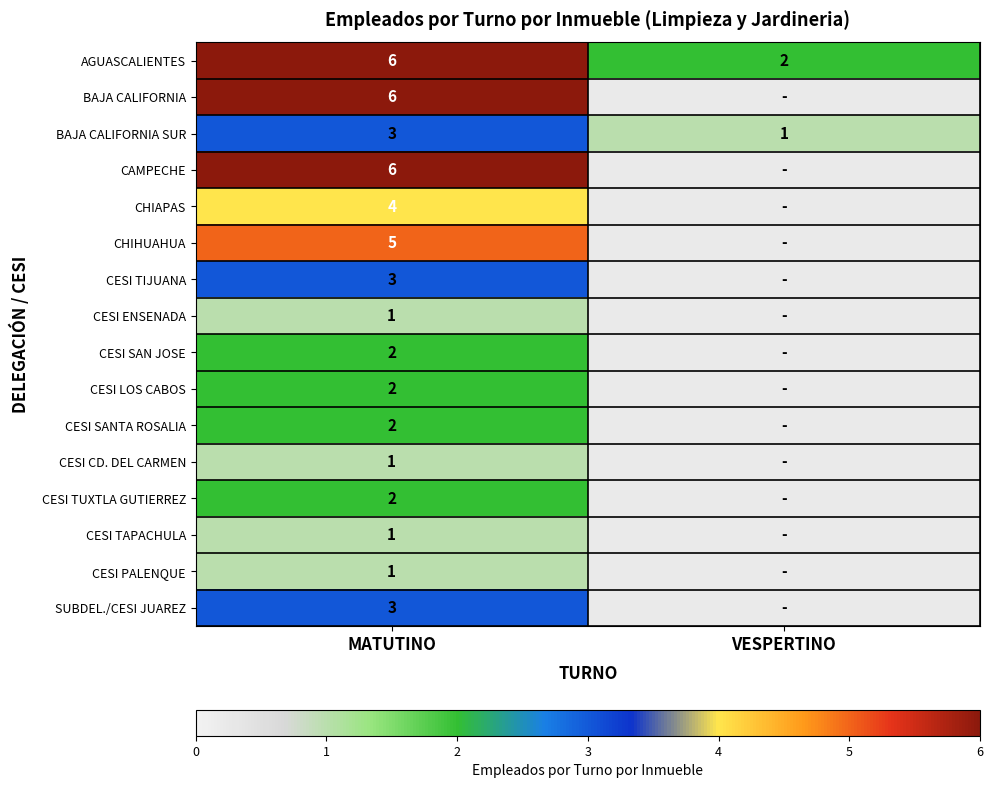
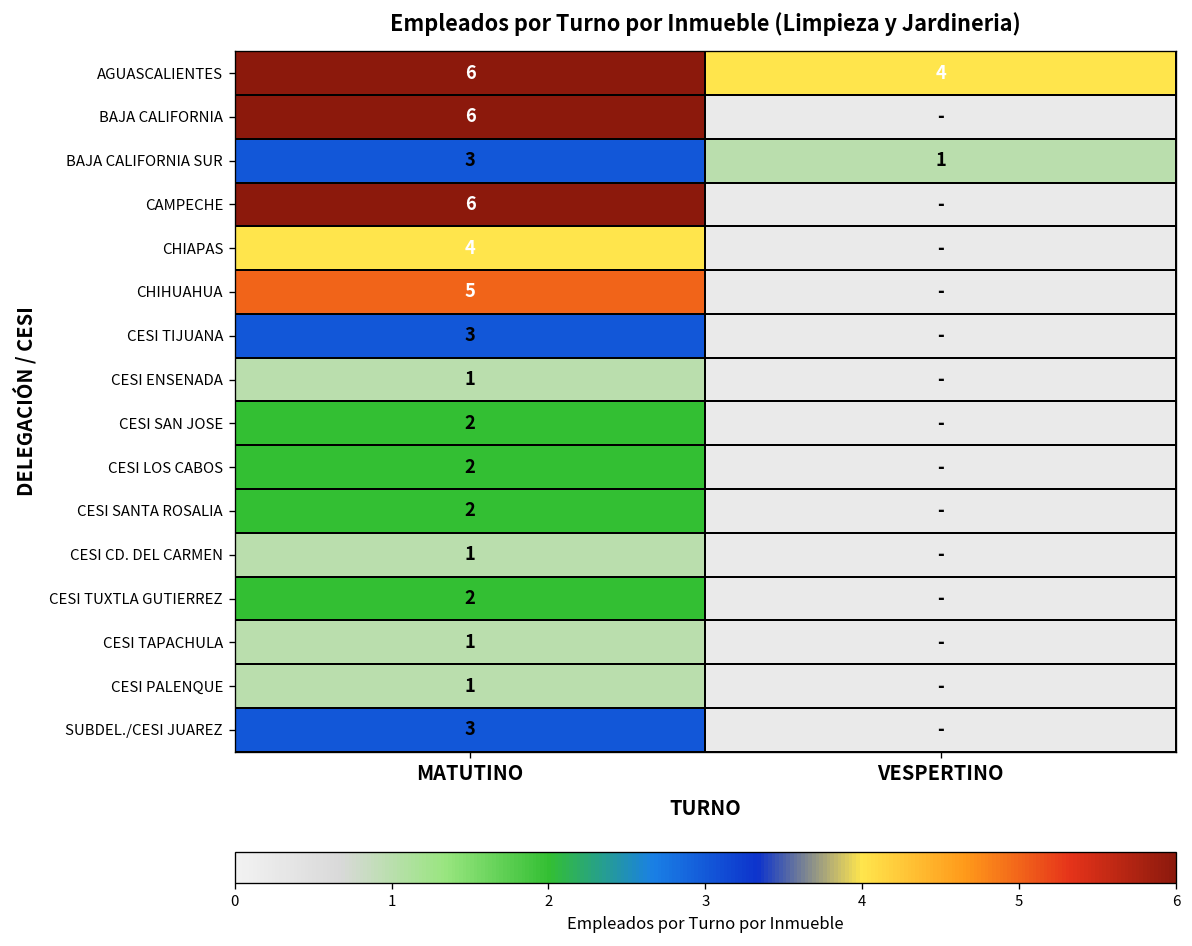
AGUASCALIENTES, VESPERTINO: 2 -> 4
